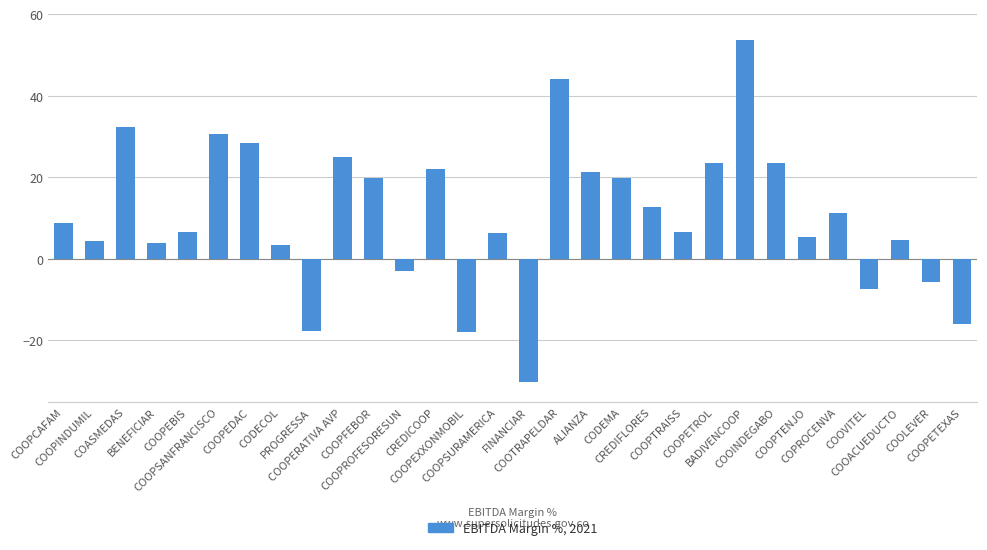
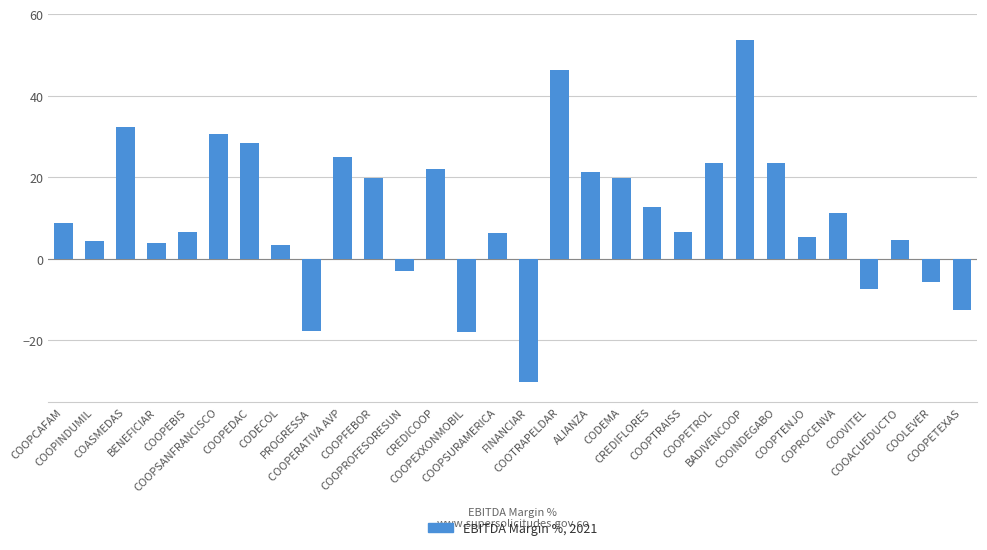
COOTRAPELDAR: 44 -> 46
COOPETEXAS: -16 -> -13
